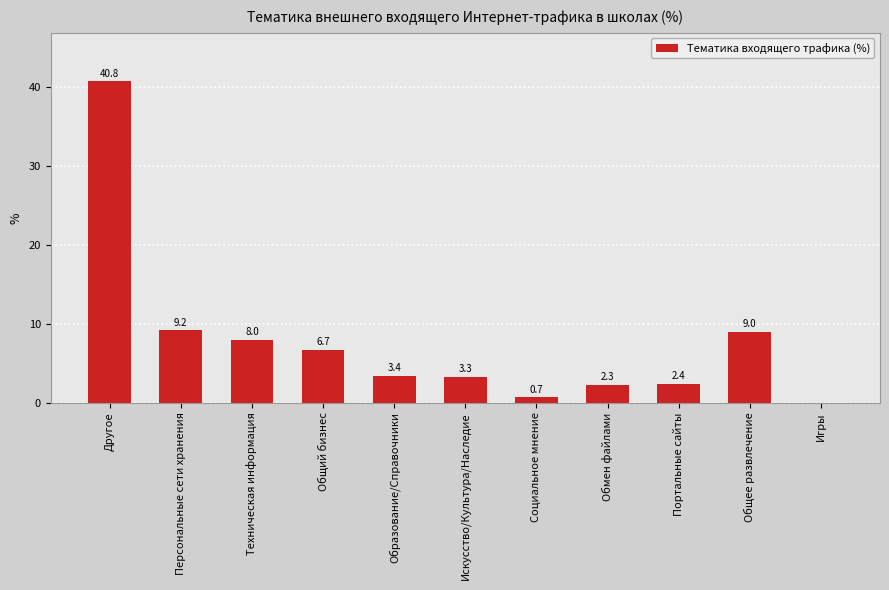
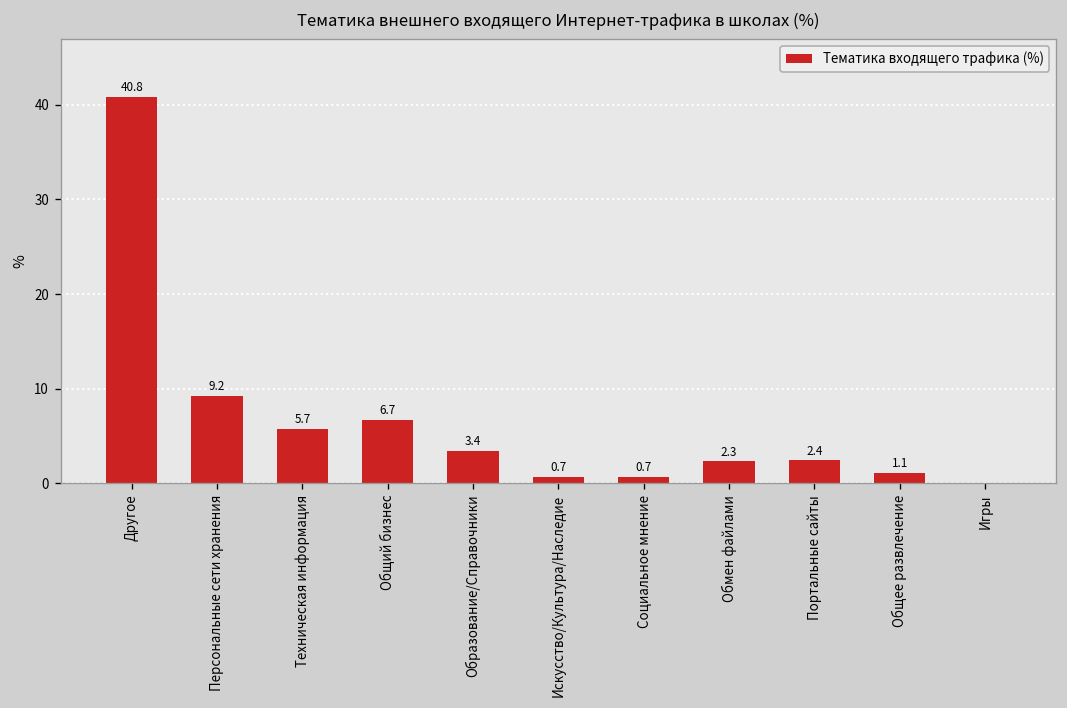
Техническая информация: 8.0 -> 5.7
Искусство/Культура/Наследие: 3.3 -> 0.7
Общее развлечение: 9.0 -> 1.1
